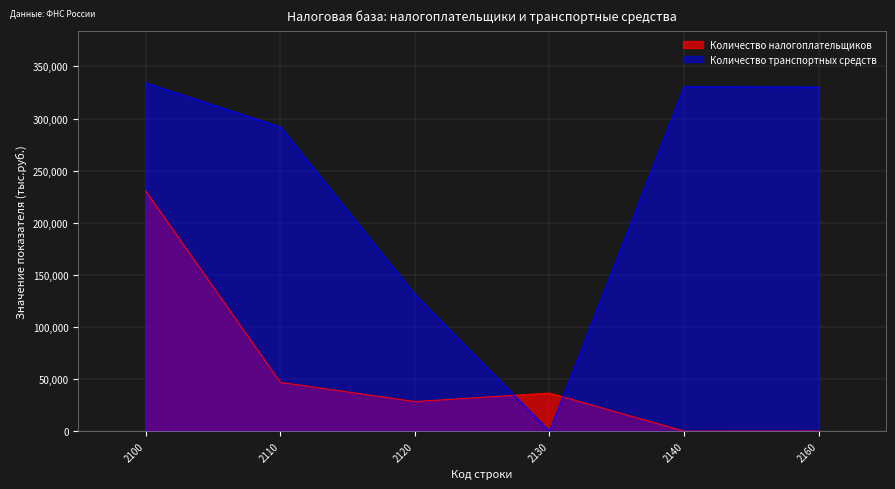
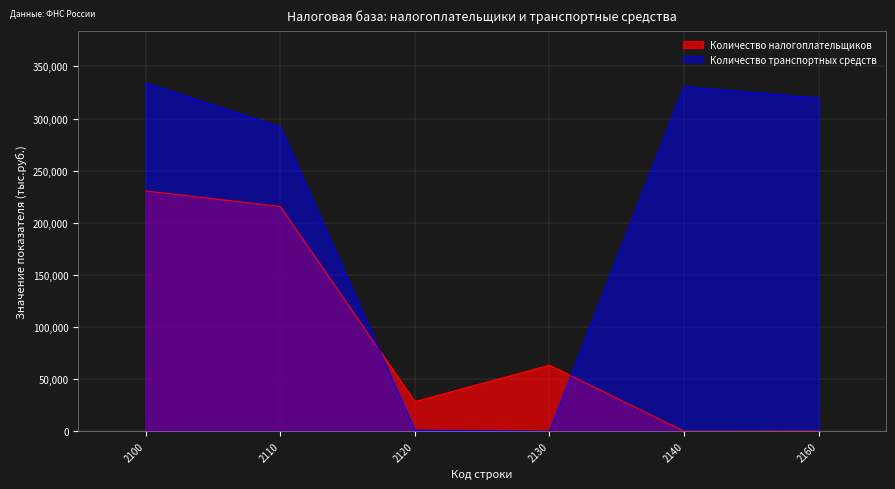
Количество налогоплательщиков, 2110: 47,000 -> 216,000
Количество транспортных средств, 2120: 131,000 -> 1,000
Количество налогоплательщиков, 2130: 37,000 -> 63,000
Количество транспортных средств, 2160: 330,000 -> 320,000
